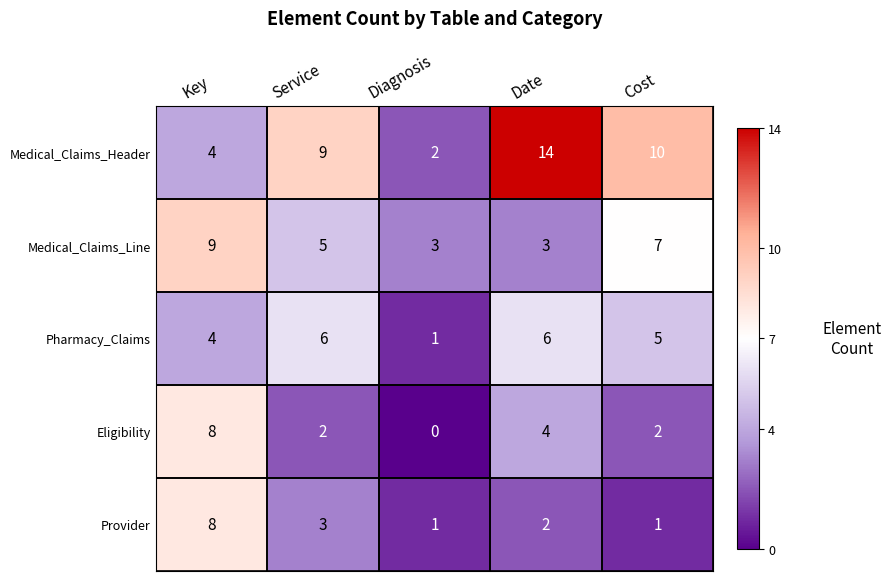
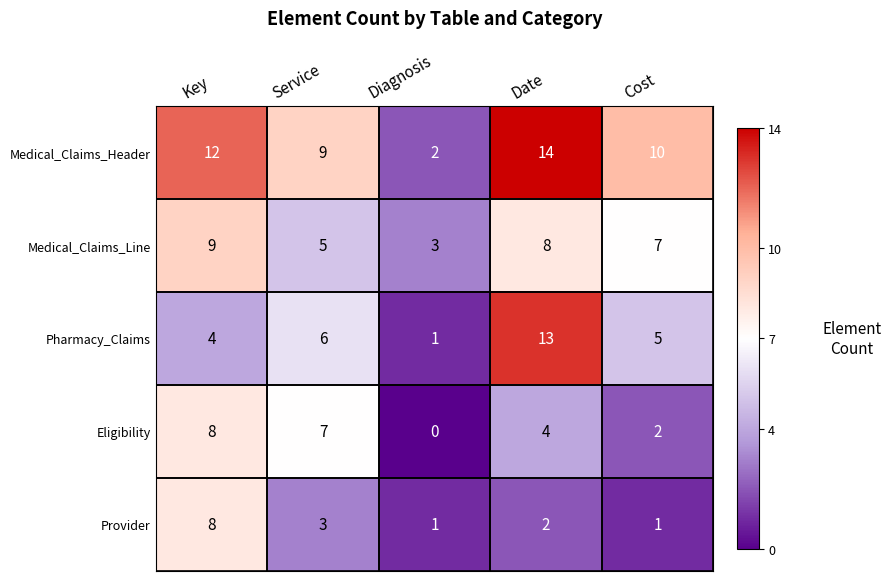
Medical_Claims_Header, Key: 4 -> 12
Medical_Claims_Line, Date: 3 -> 8
Pharmacy_Claims, Date: 6 -> 13
Eligibility, Service: 2 -> 7
